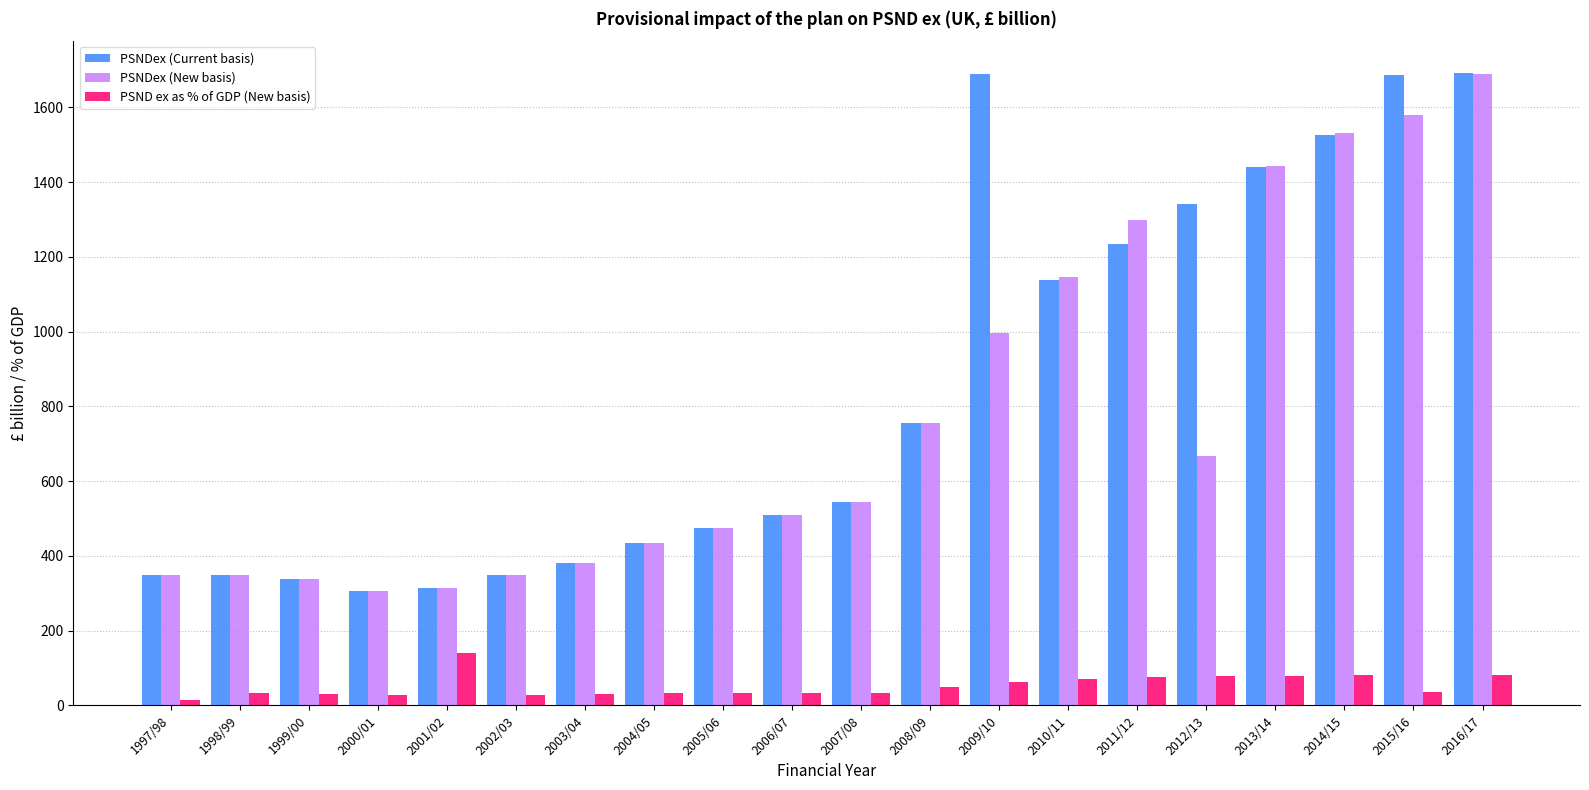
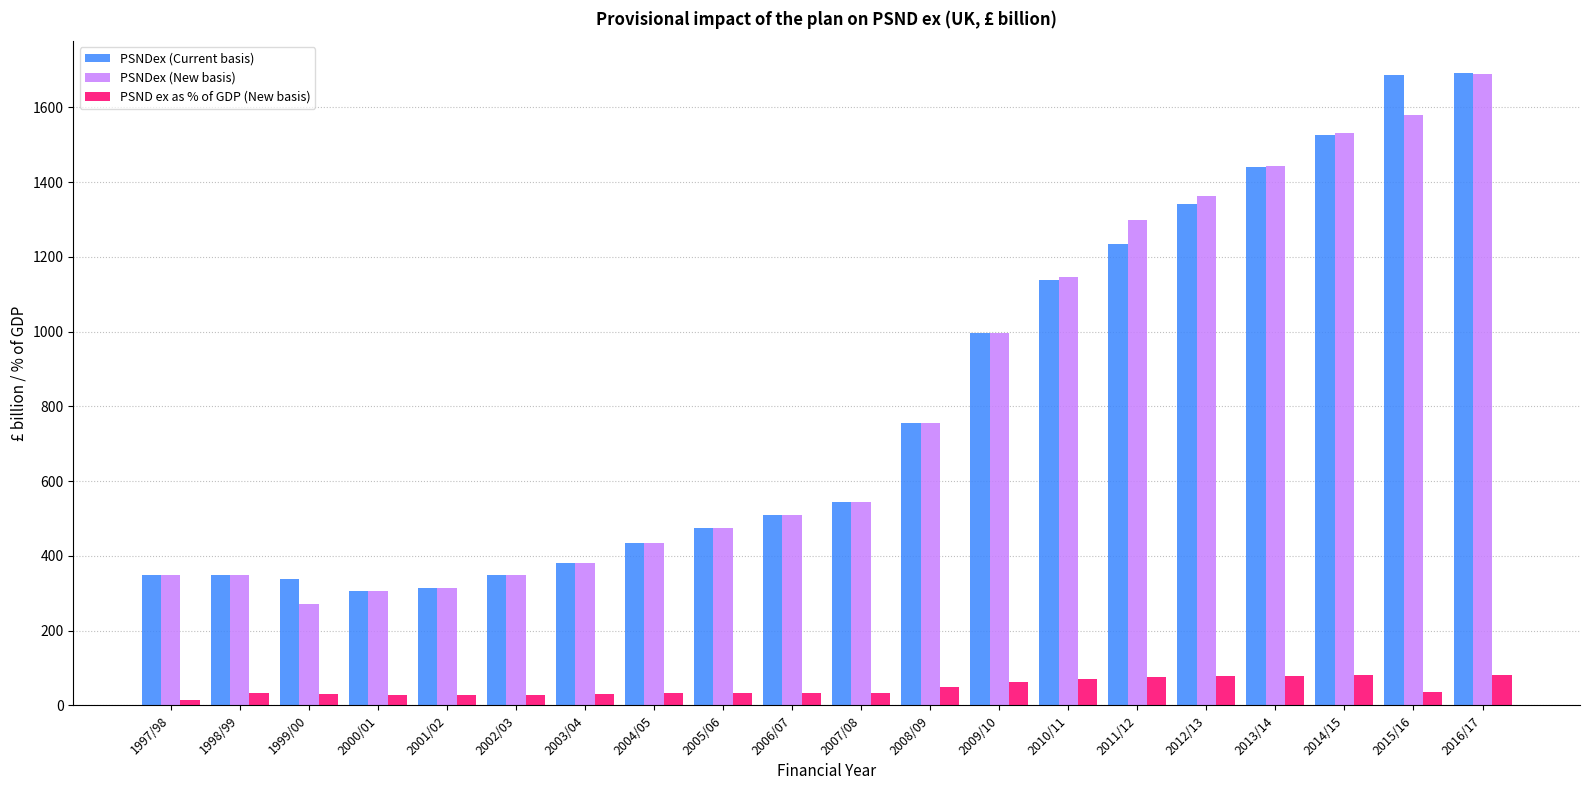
PSNDex (New basis), 1999/00: 340 -> 270
PSND ex as % of GDP (New basis), 2001/02: 140 -> 30
PSNDex (Current basis), 2009/10: 1690 -> 1000
PSNDex (New basis), 2012/13: 670 -> 1360
